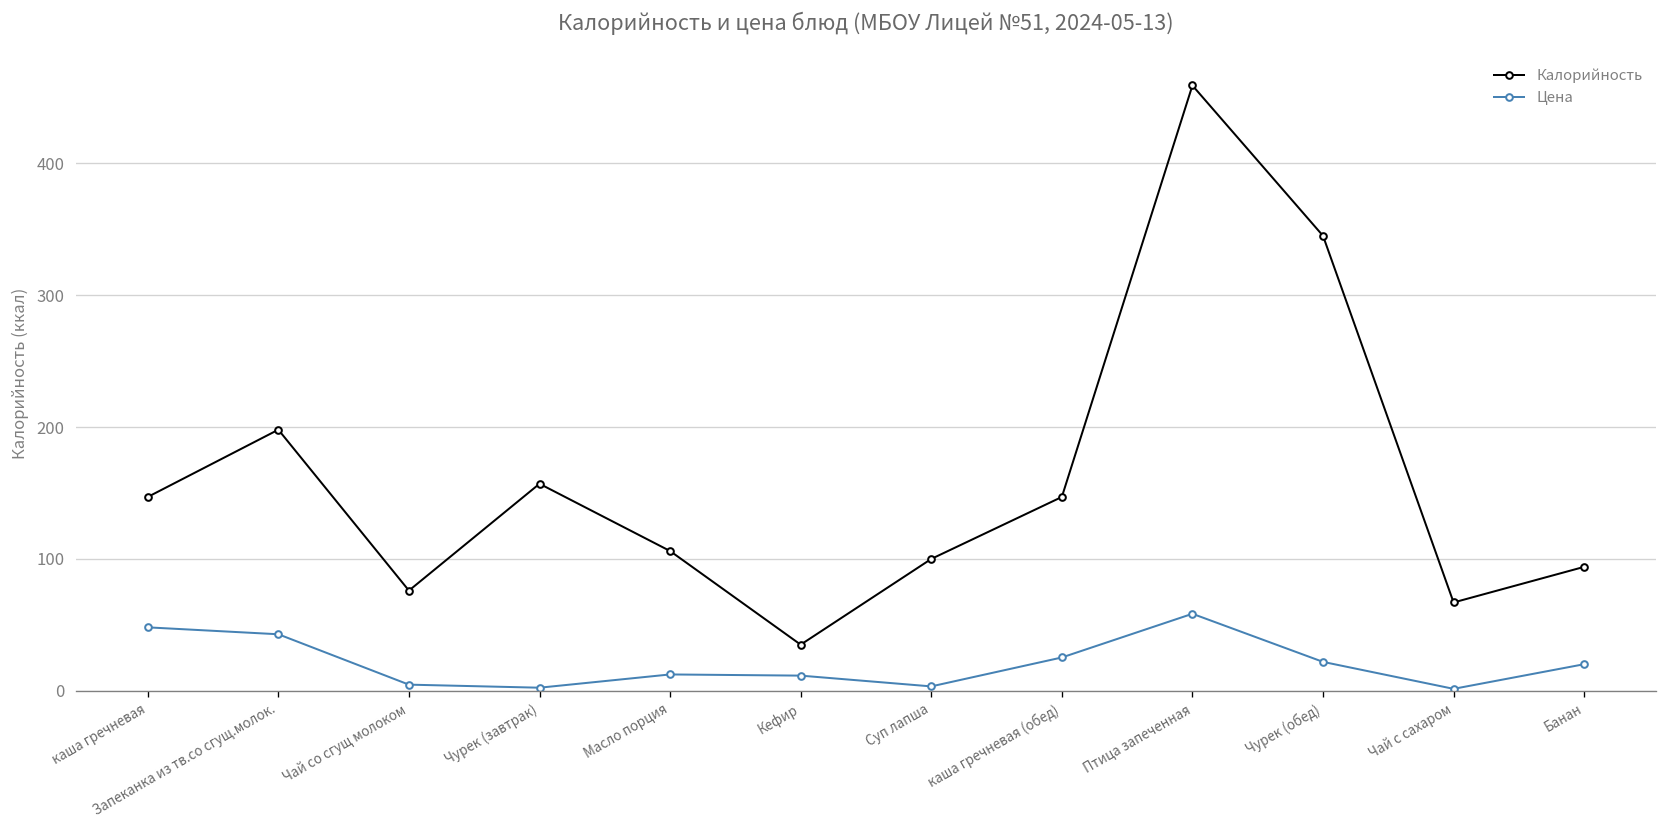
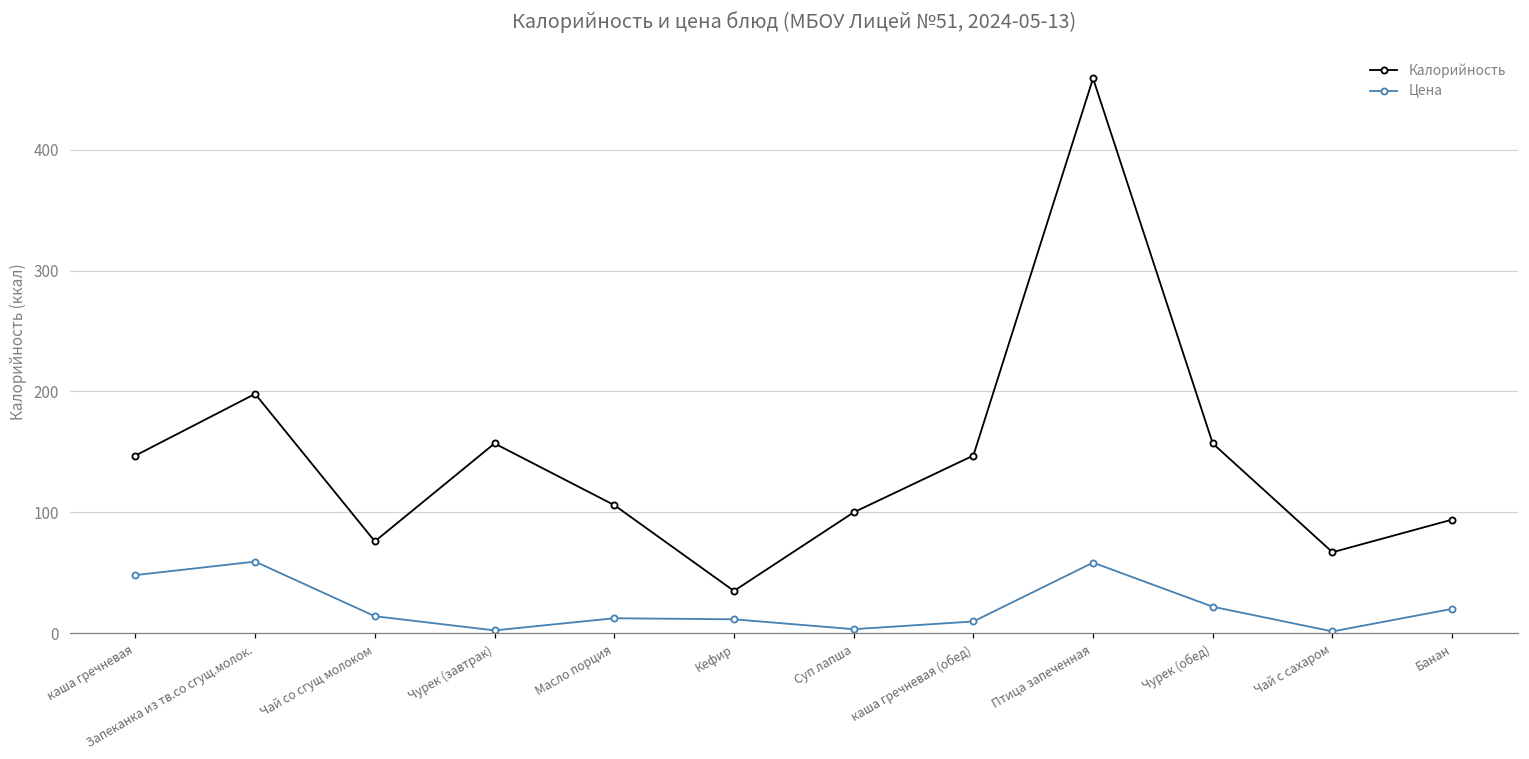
Цена, Запеканка из тв.со сгущ.молок.: 43 -> 59
Цена, Чай со сгущ молоком: 5 -> 14
Цена, каша гречневая (обед): 25 -> 10
Калорийность, Чурек (обед): 345 -> 157
